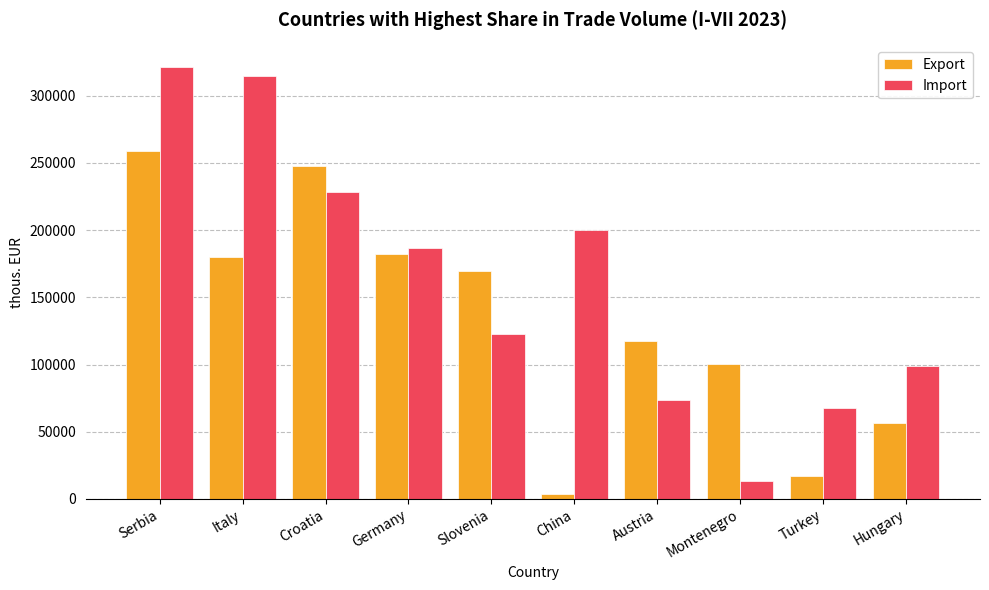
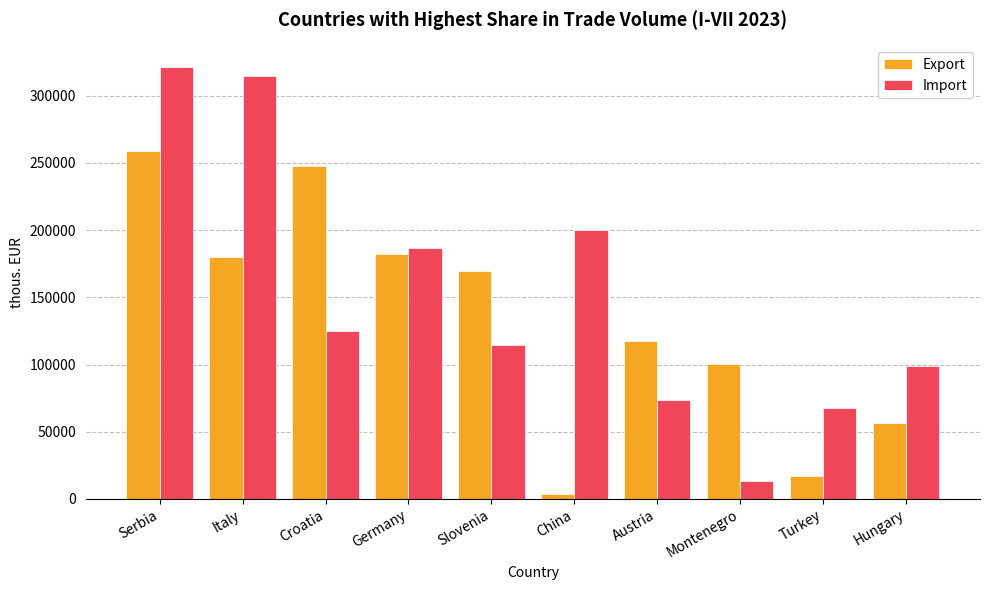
Import, Croatia: 228000 -> 125000
Import, Slovenia: 122000 -> 114000
